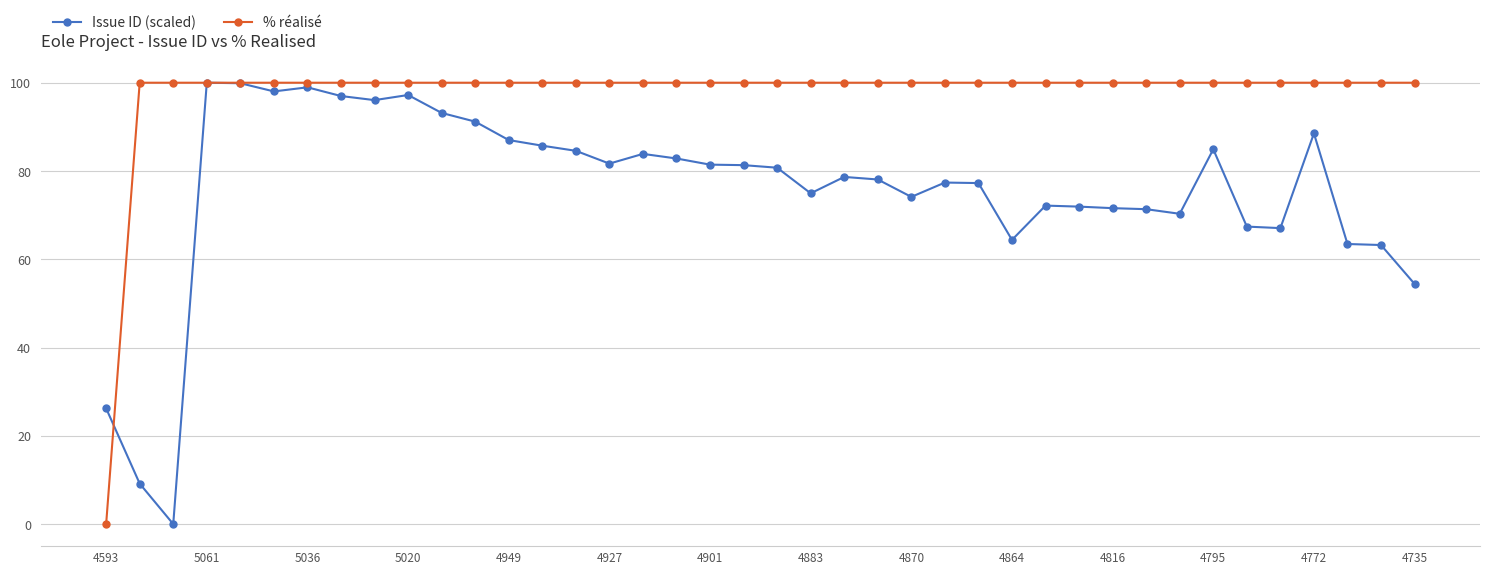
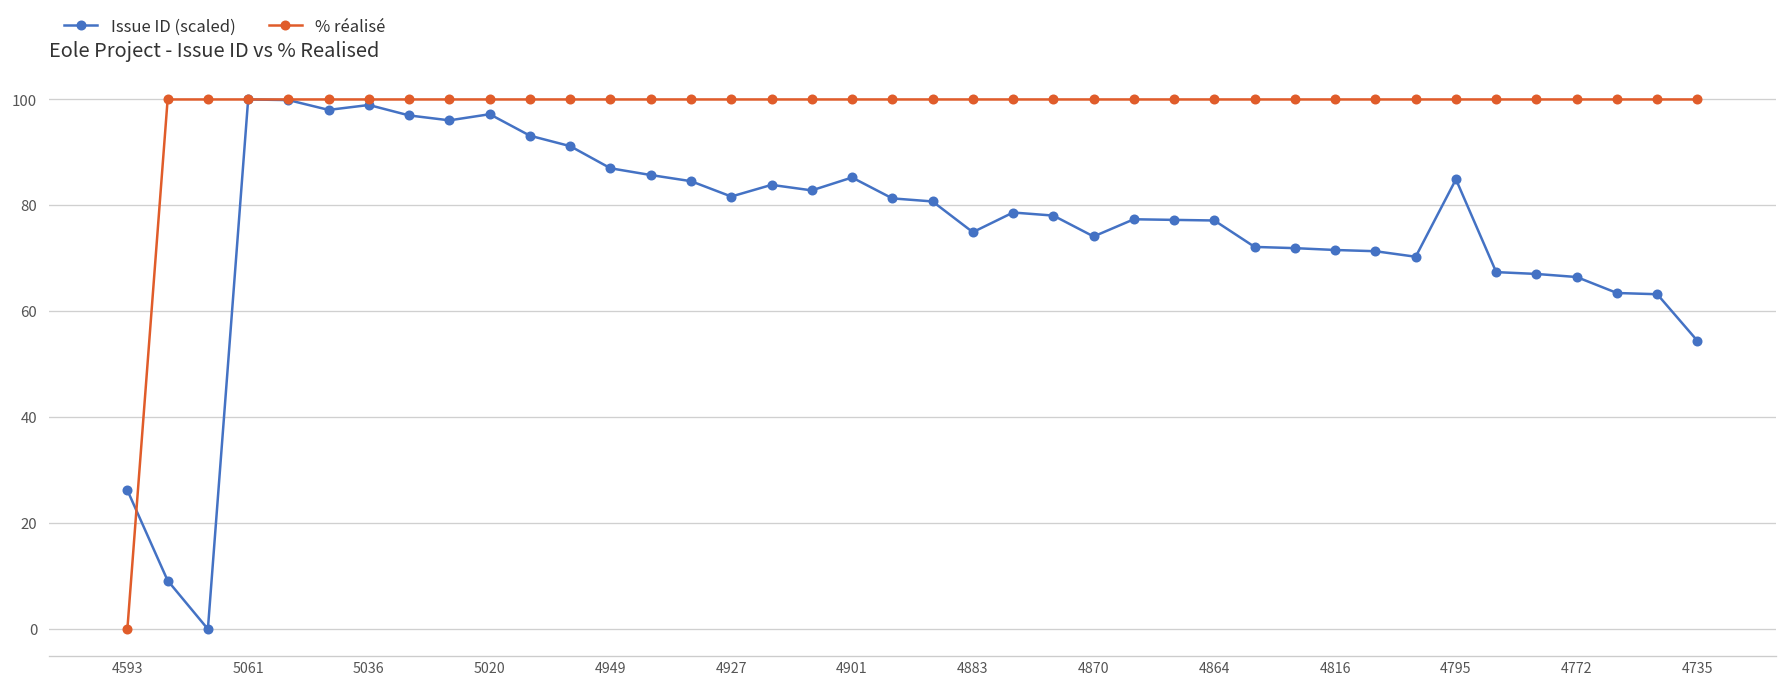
Issue ID (scaled), 4901: 81 -> 85
Issue ID (scaled), 4864: 64 -> 77
Issue ID (scaled), 4772: 89 -> 66
